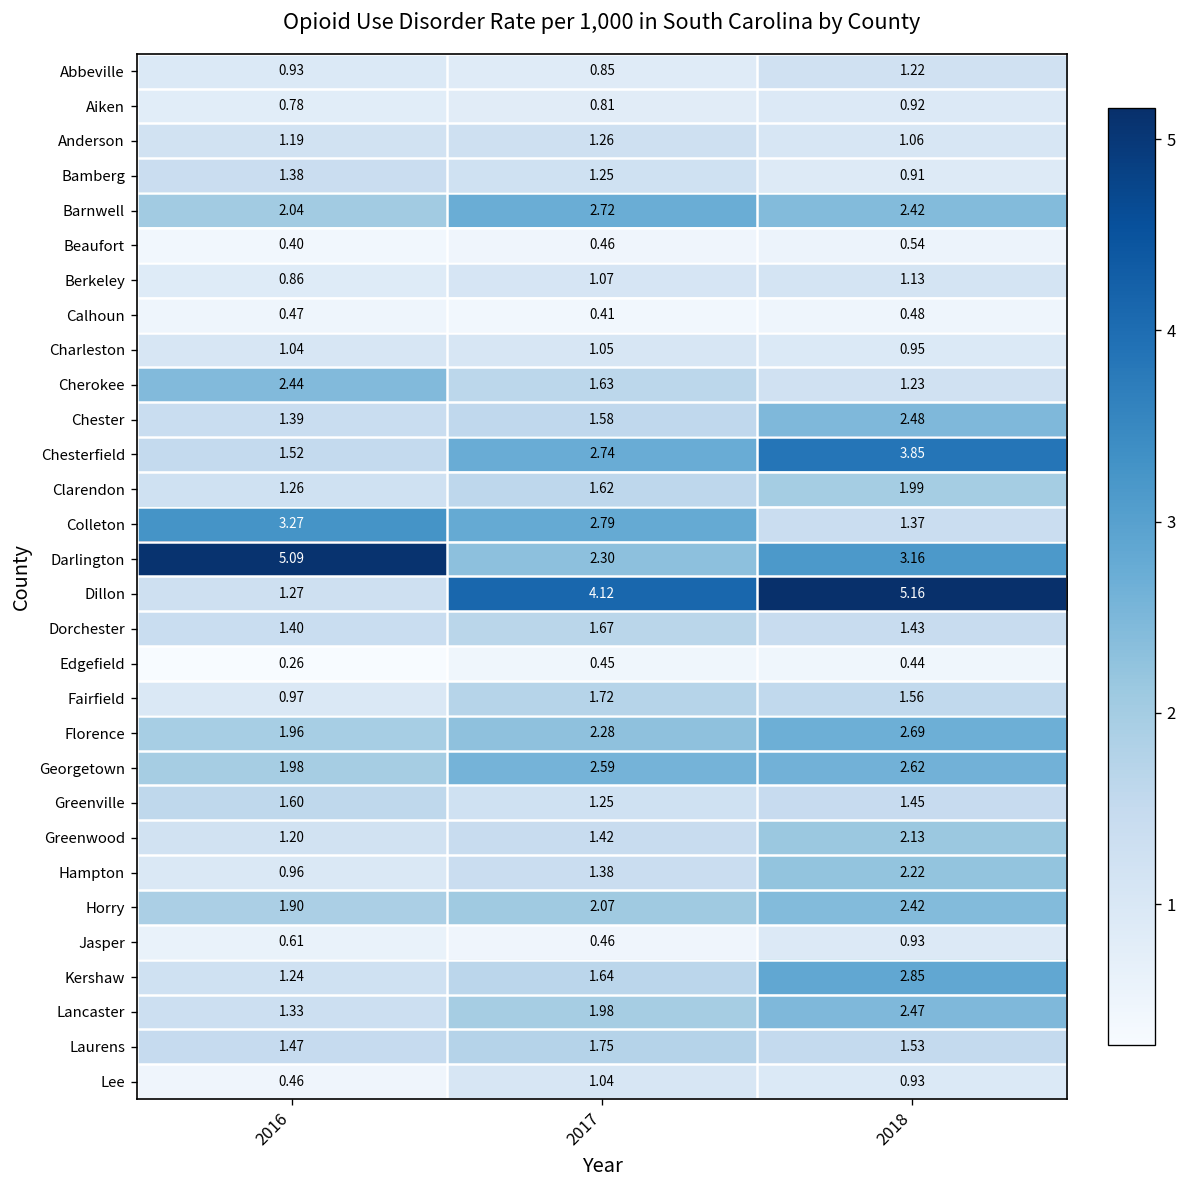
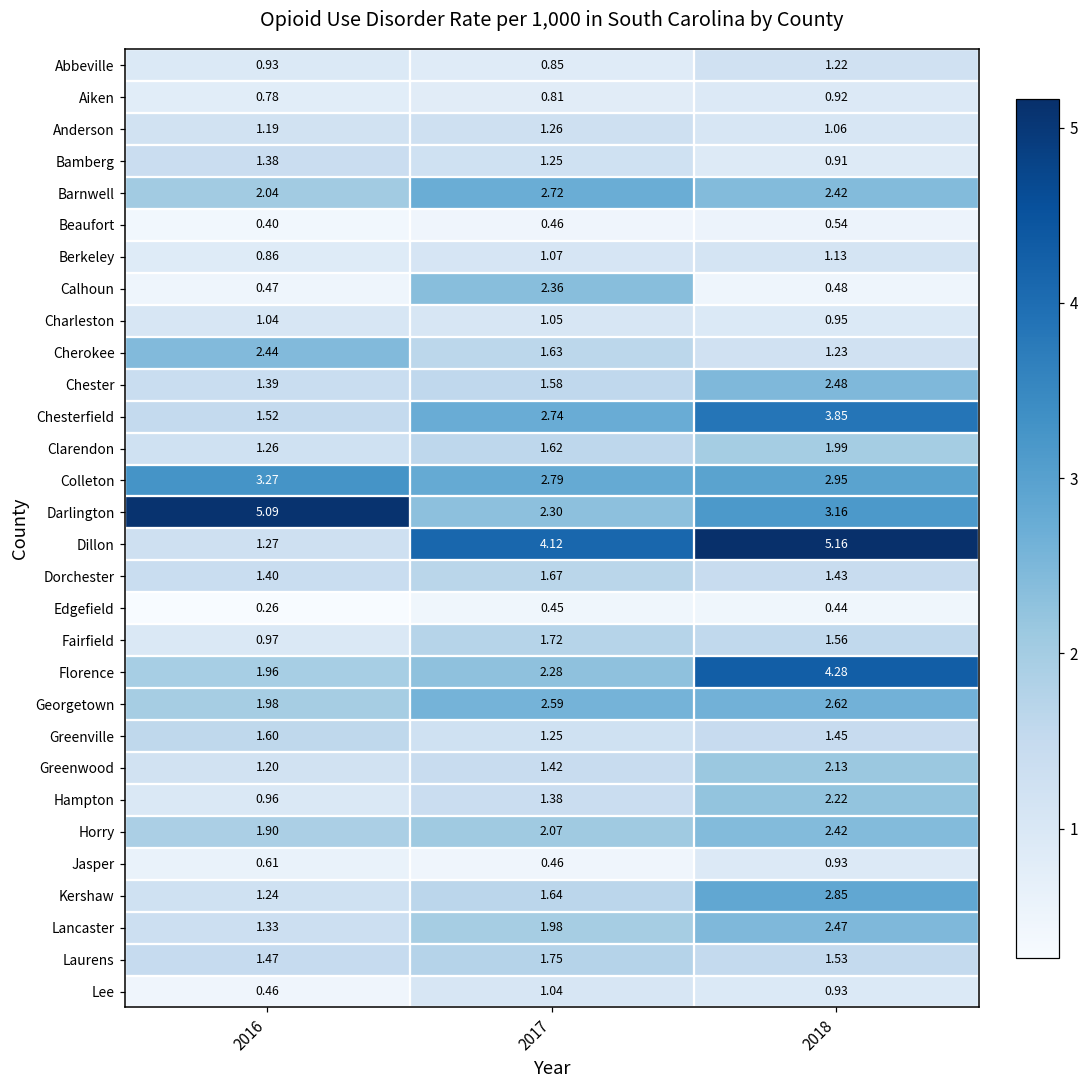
Calhoun, 2017: 0.41 -> 2.36
Colleton, 2018: 1.37 -> 2.95
Florence, 2018: 2.69 -> 4.28
